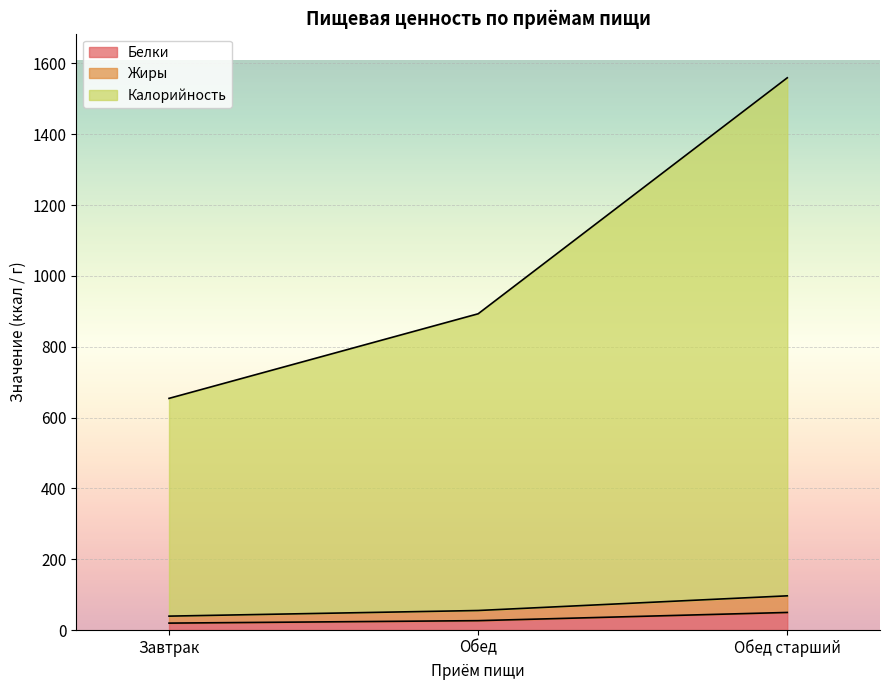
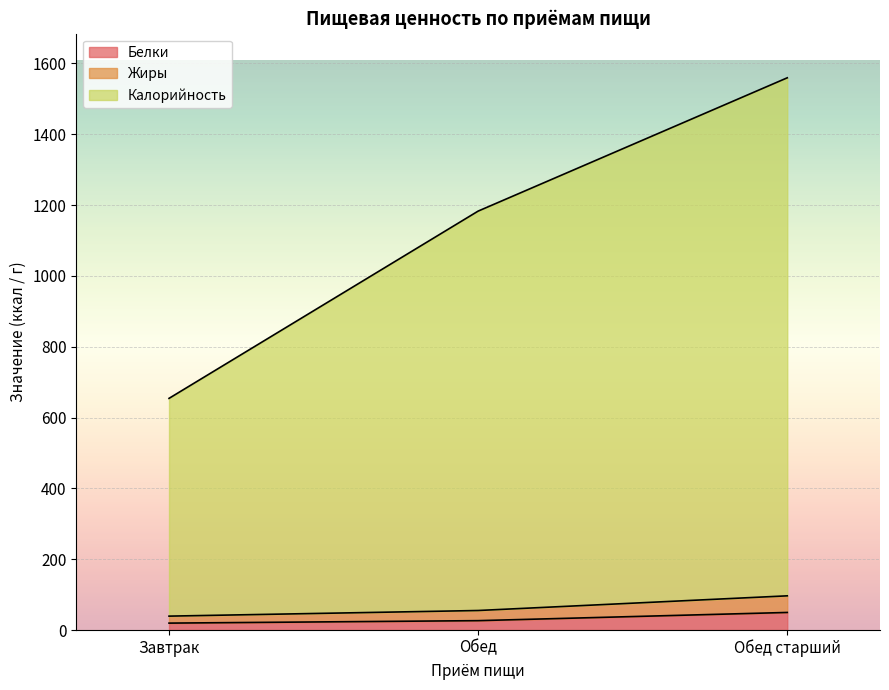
Калорийность, Обед: 840 -> 1130
